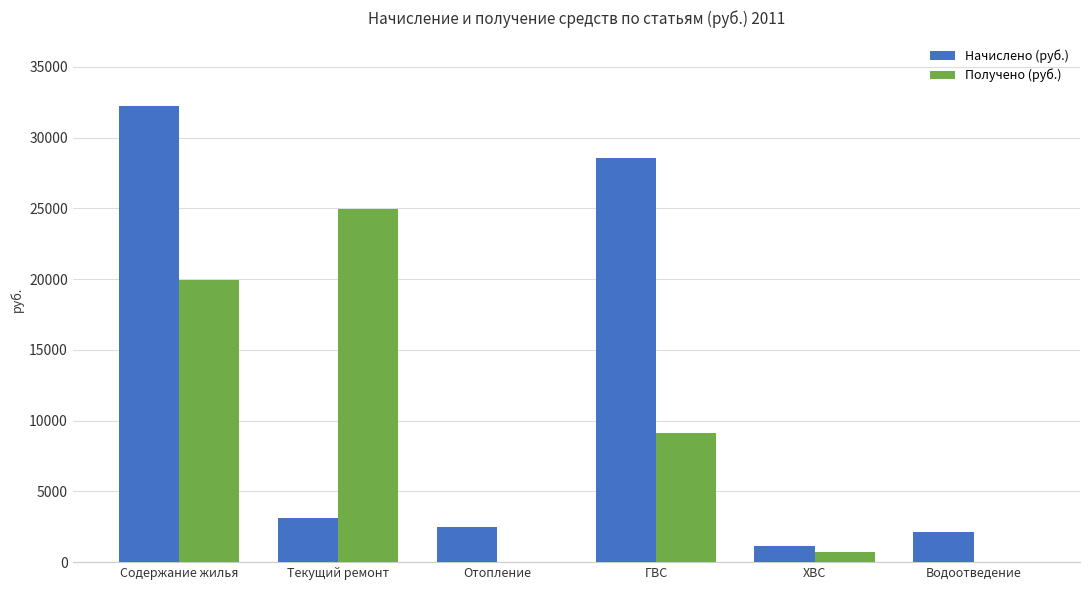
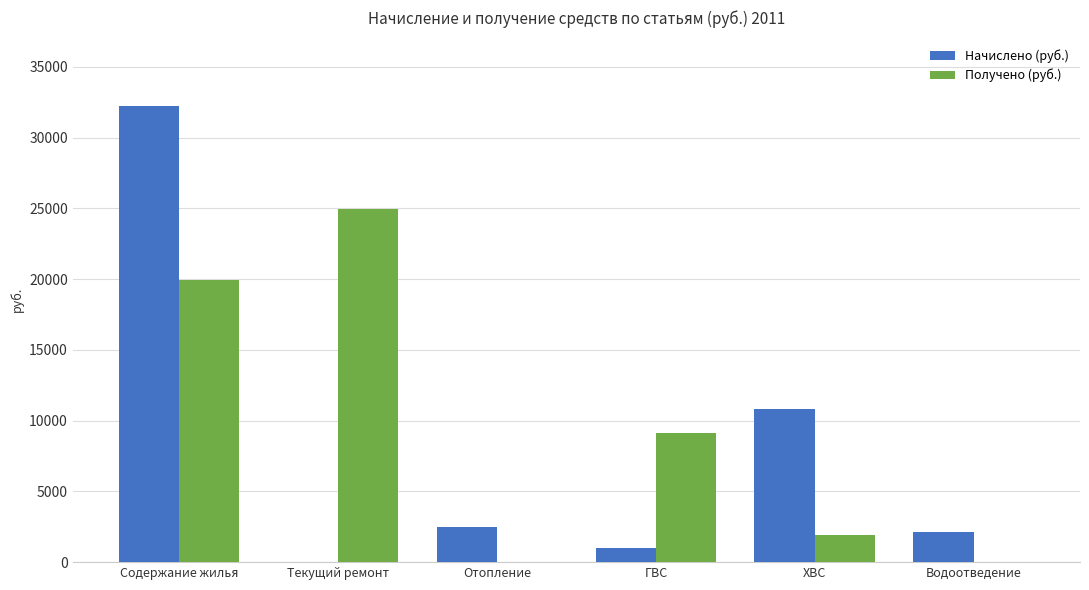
Начислено (руб.), Текущий ремонт: 3100 -> 0
Начислено (руб.), ГВС: 28600 -> 1000
Начислено (руб.), ХВС: 1200 -> 10800
Получено (руб.), ХВС: 700 -> 1900
